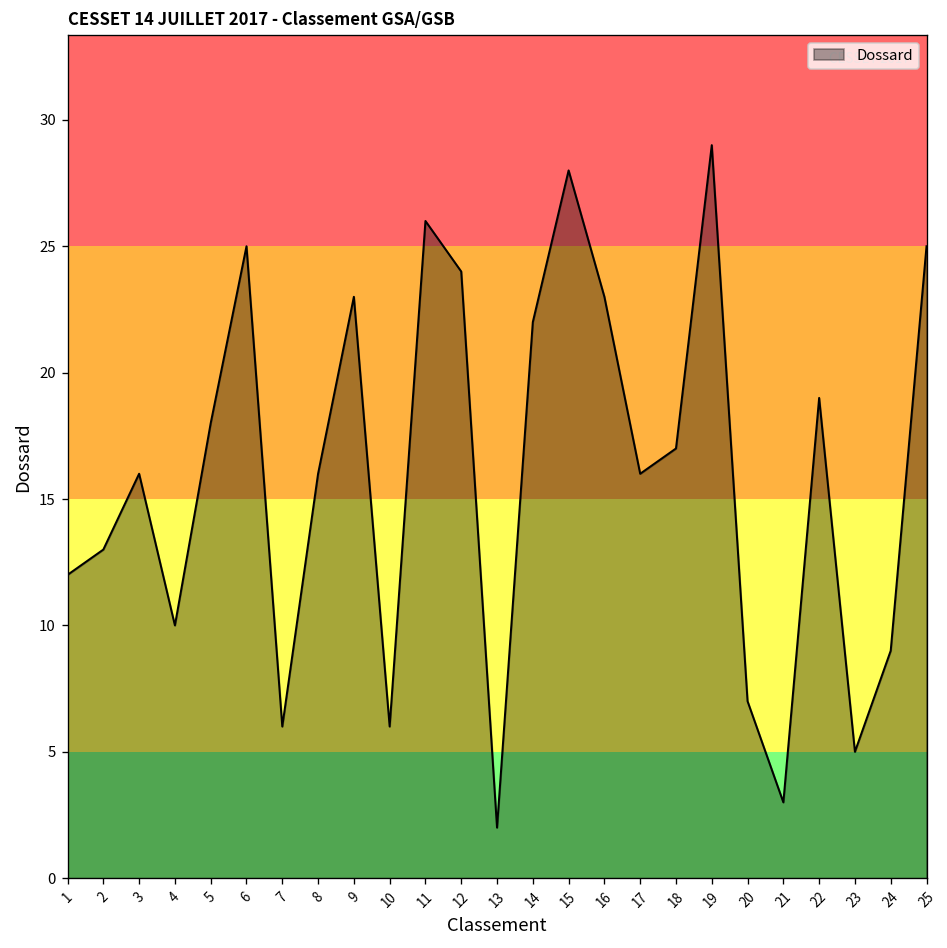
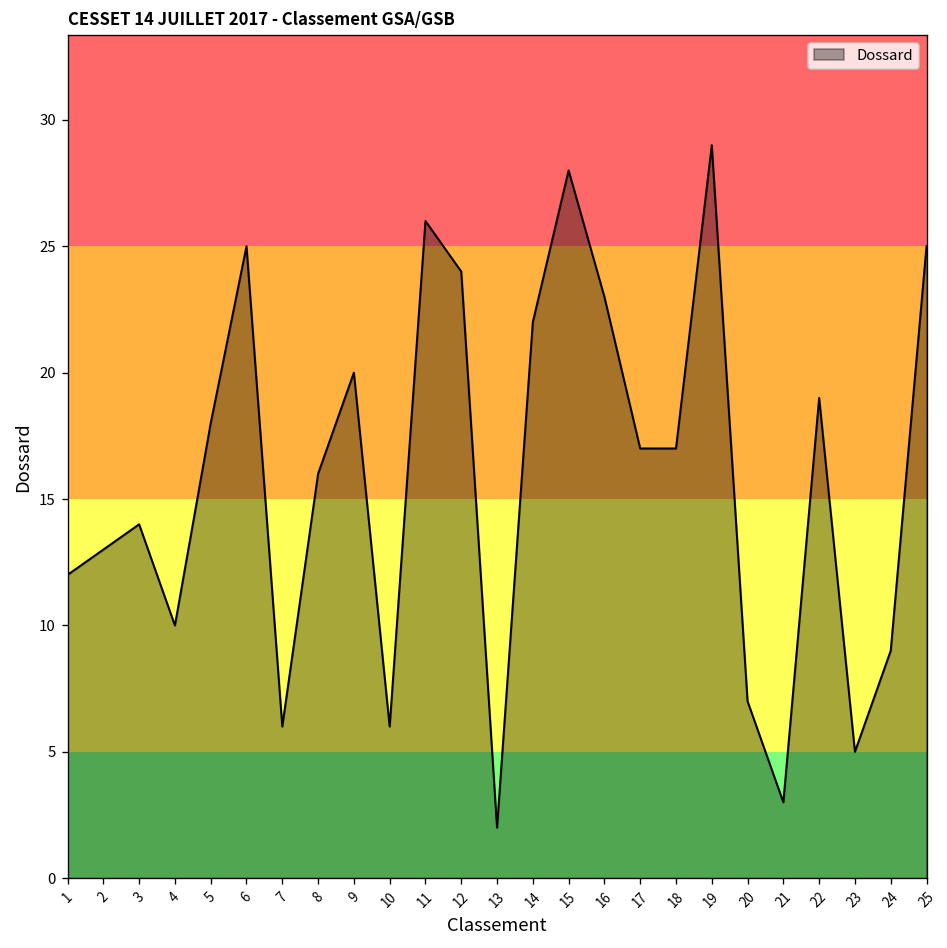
3: 16 -> 14
9: 23 -> 20
17: 16 -> 17
